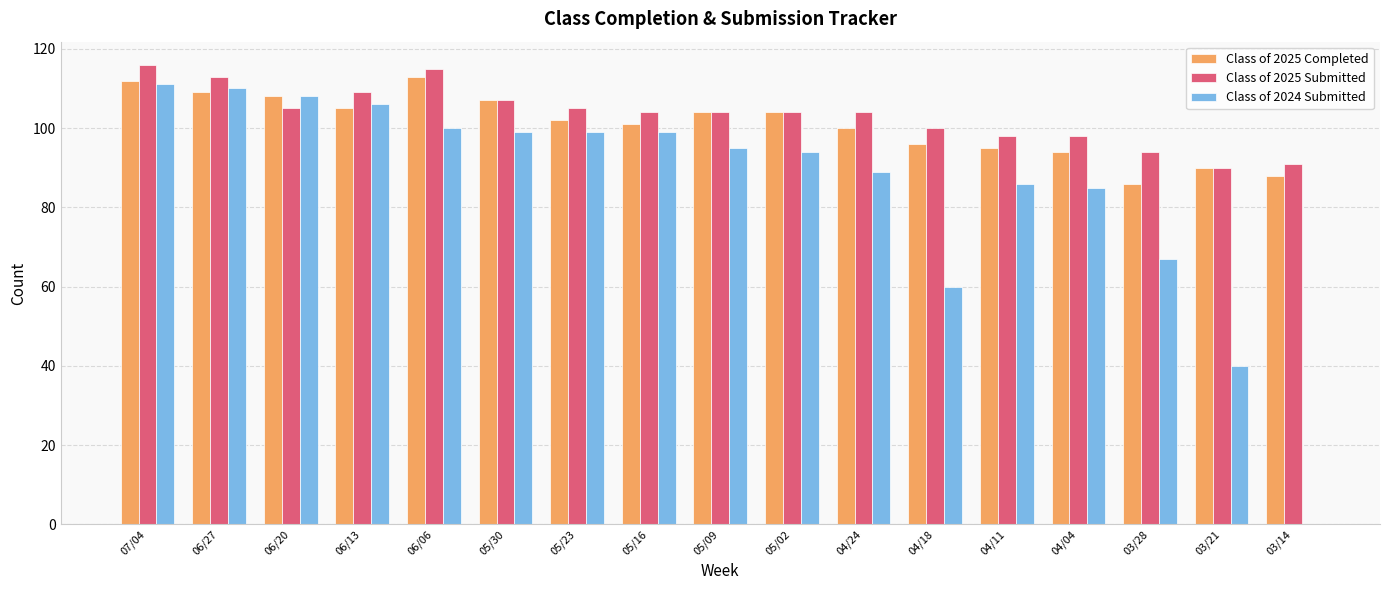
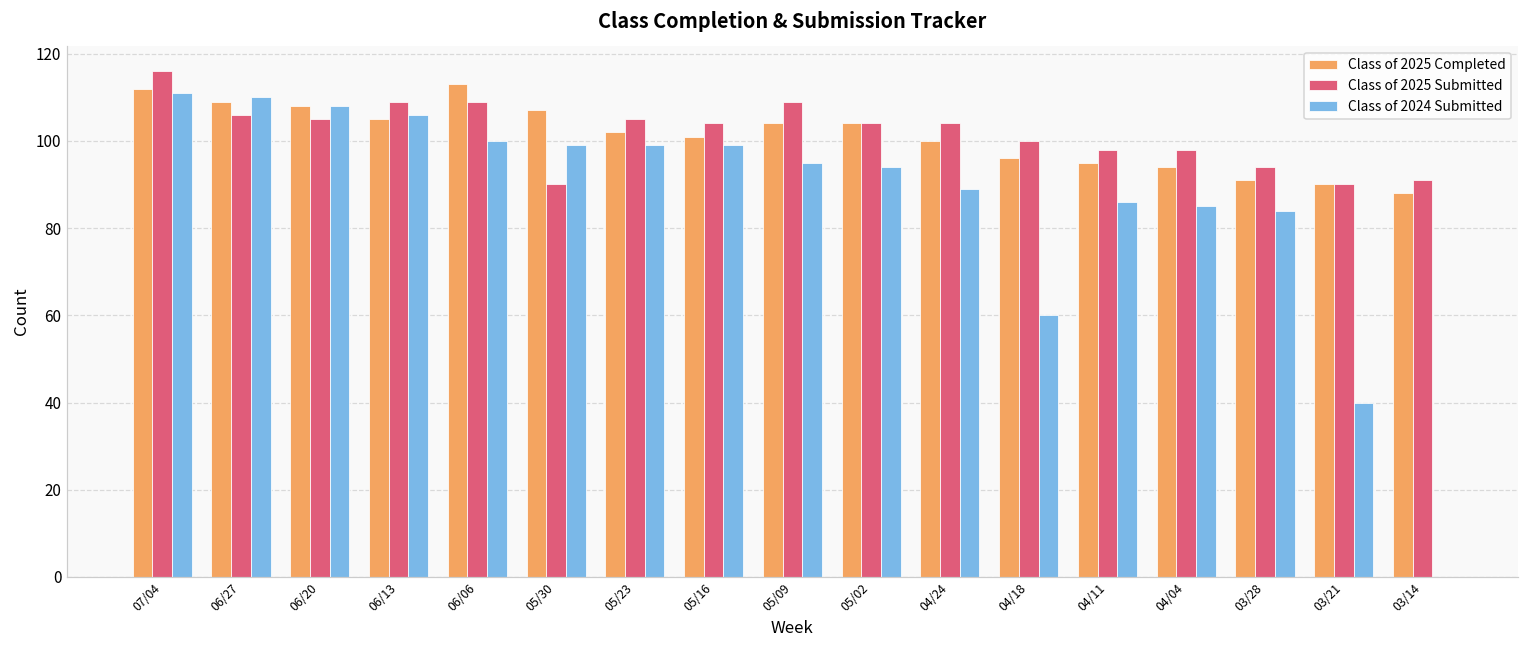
Class of 2025 Submitted, 06/27: 113 -> 106
Class of 2025 Submitted, 06/06: 115 -> 109
Class of 2025 Submitted, 05/30: 107 -> 90
Class of 2025 Submitted, 05/09: 104 -> 109
Class of 2025 Completed, 03/28: 86 -> 91
Class of 2024 Submitted, 03/28: 67 -> 84
